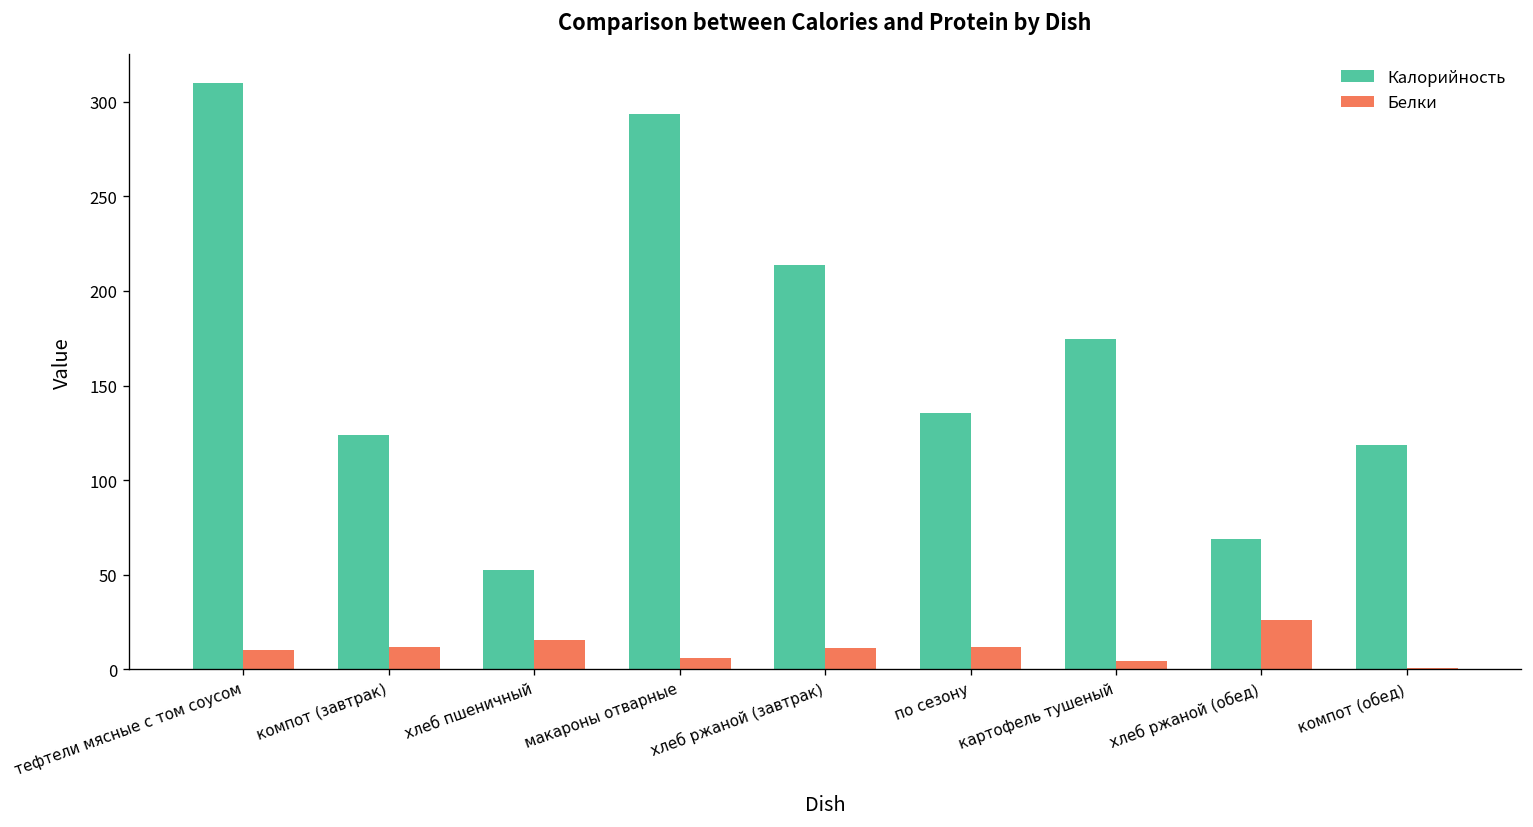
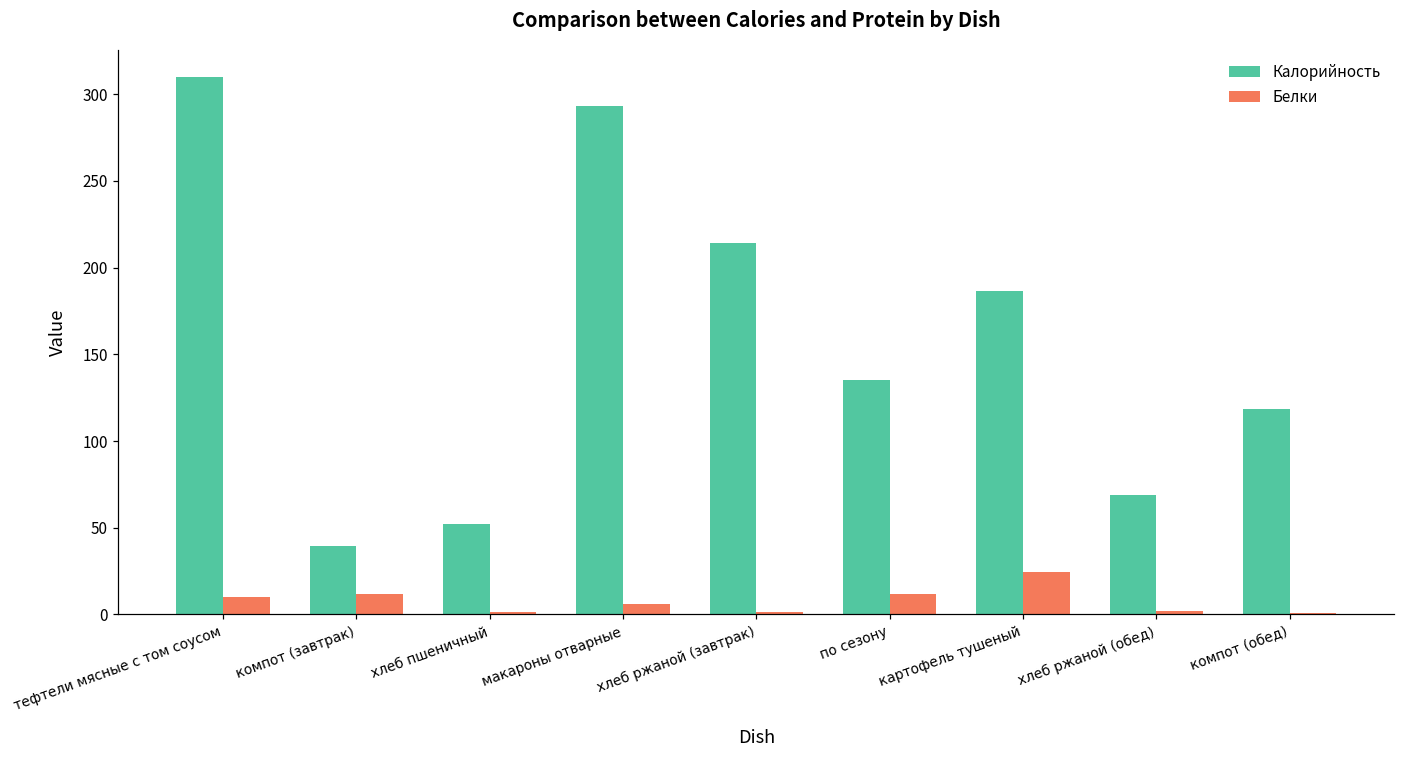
Калорийность, компот (завтрак): 124 -> 39
Белки, хлеб пшеничный: 16 -> 2
Белки, хлеб ржаной (завтрак): 11 -> 1
Калорийность, картофель тушеный: 175 -> 187
Белки, картофель тушеный: 4 -> 25
Белки, хлеб ржаной (обед): 26 -> 2
